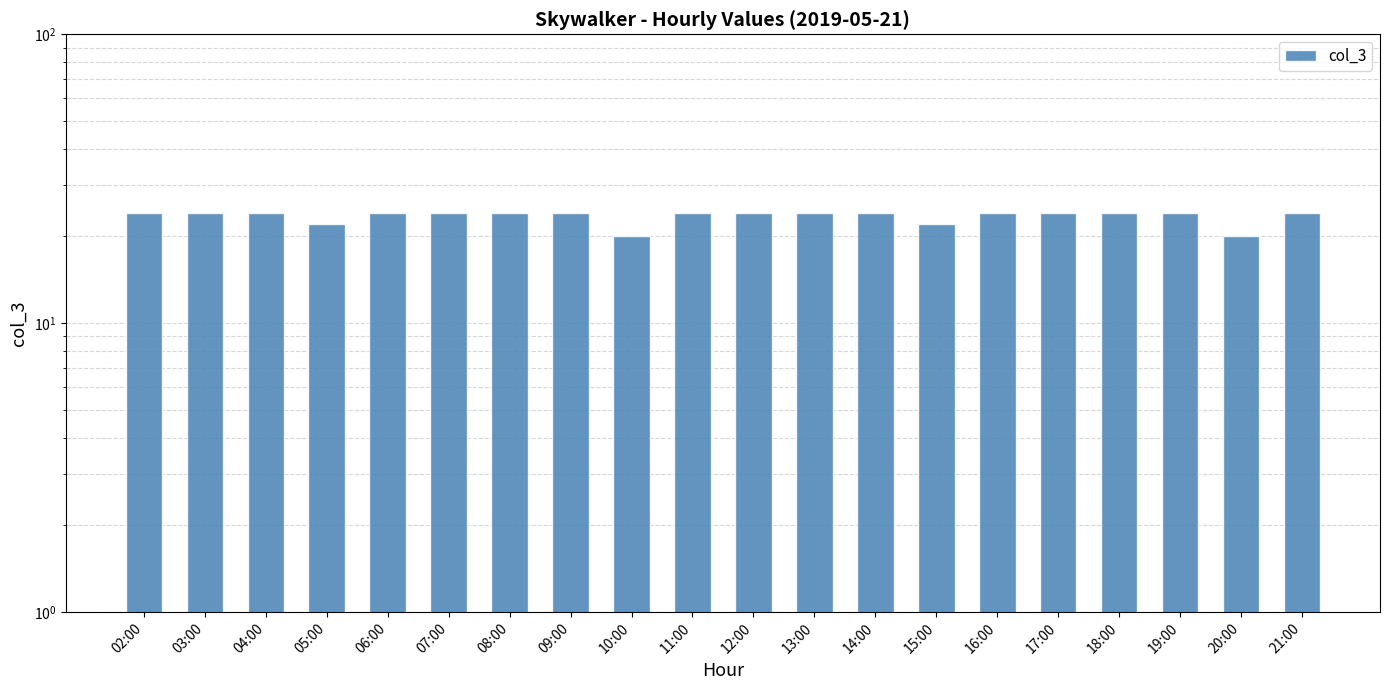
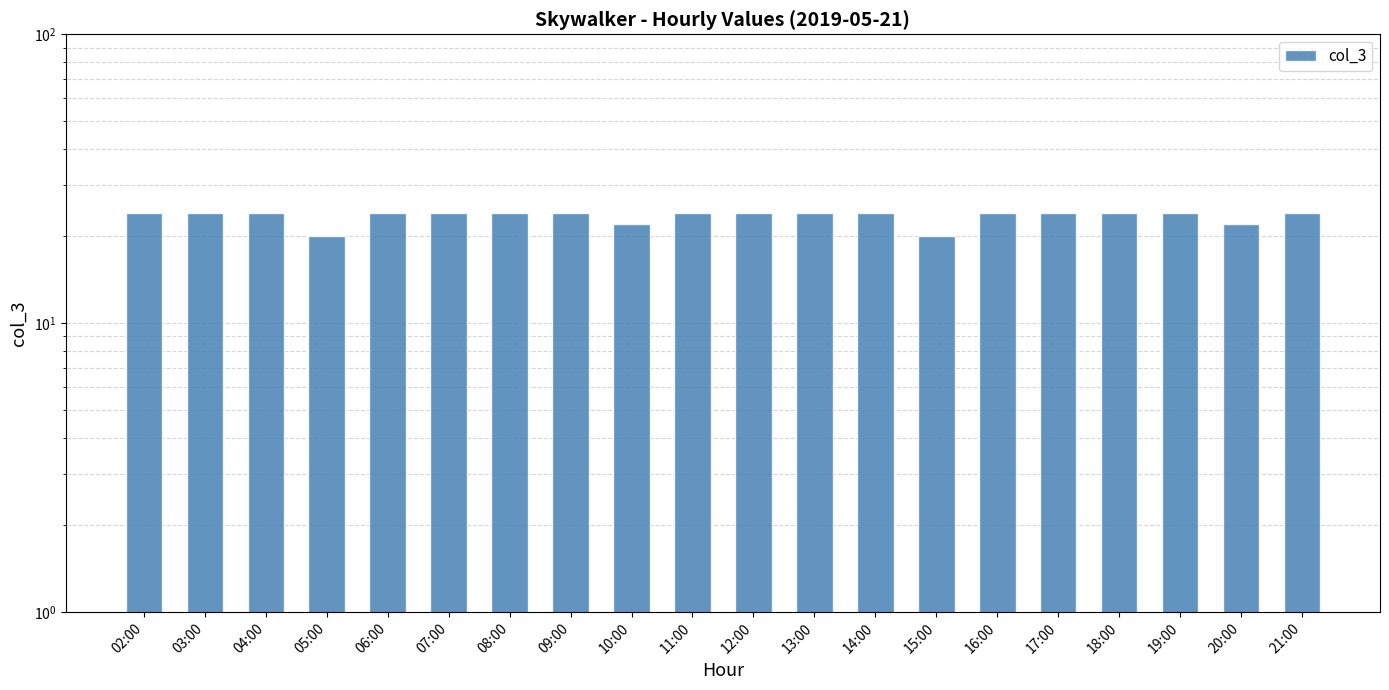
05:00: 22 -> 20
10:00: 20 -> 22
15:00: 22 -> 20
20:00: 20 -> 22
